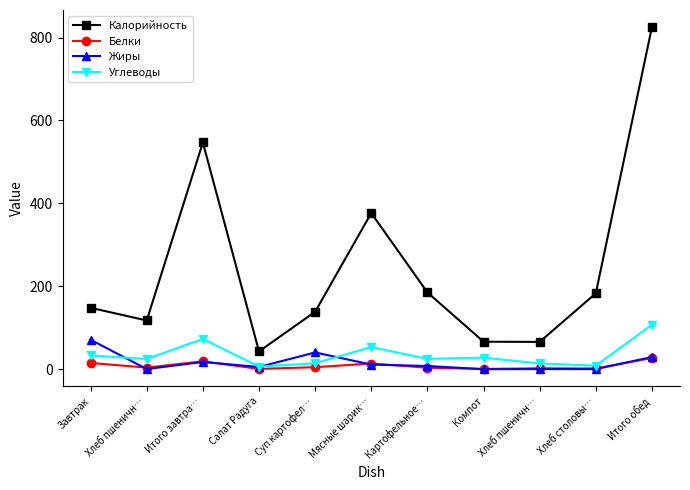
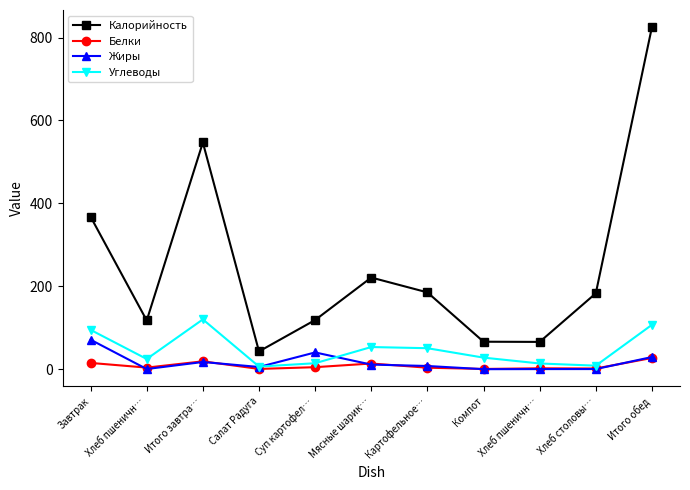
Калорийность, Завтрак: 150 -> 370
Углеводы, Завтрак: 30 -> 90
Углеводы, Итого завтра…: 70 -> 120
Калорийность, Суп картофел…: 140 -> 120
Калорийность, Мясные шарик…: 380 -> 220
Углеводы, Картофельное…: 20 -> 50
